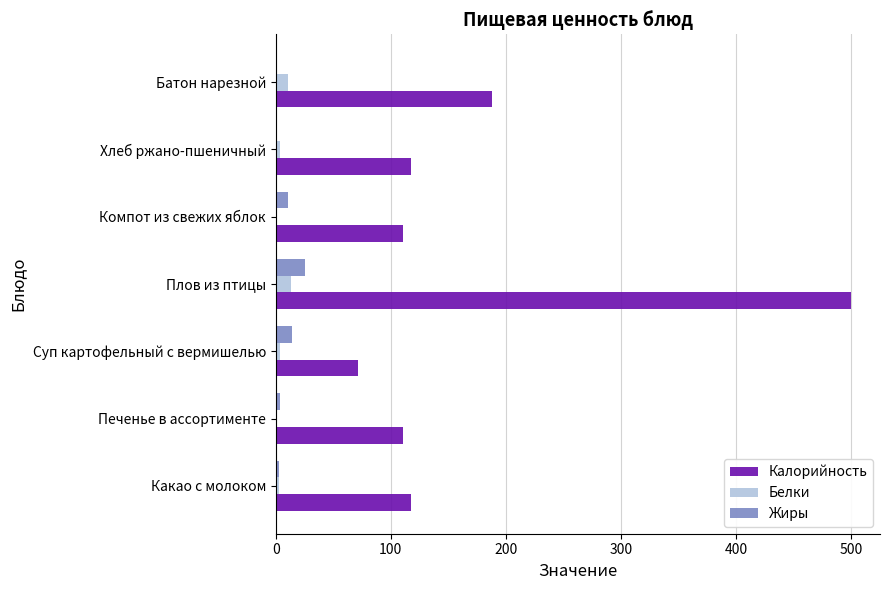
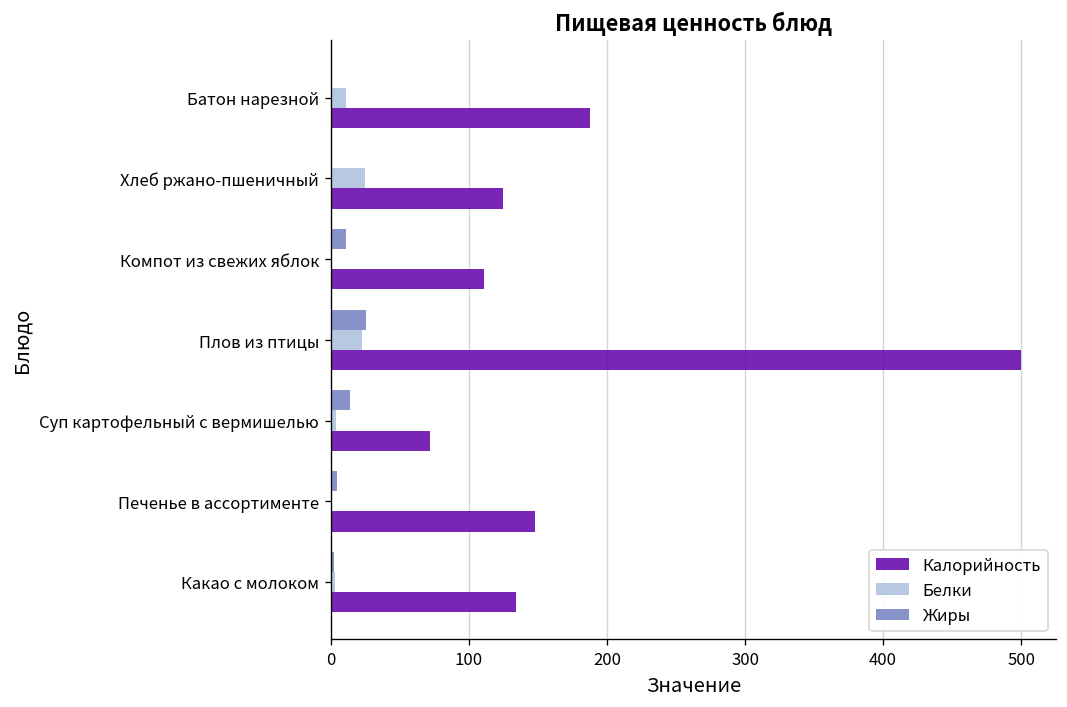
Белки, Хлеб ржано-пшеничный: 4 -> 25
Калорийность, Хлеб ржано-пшеничный: 117 -> 125
Белки, Плов из птицы: 13 -> 23
Калорийность, Печенье в ассортименте: 111 -> 148
Калорийность, Какао с молоком: 118 -> 134
